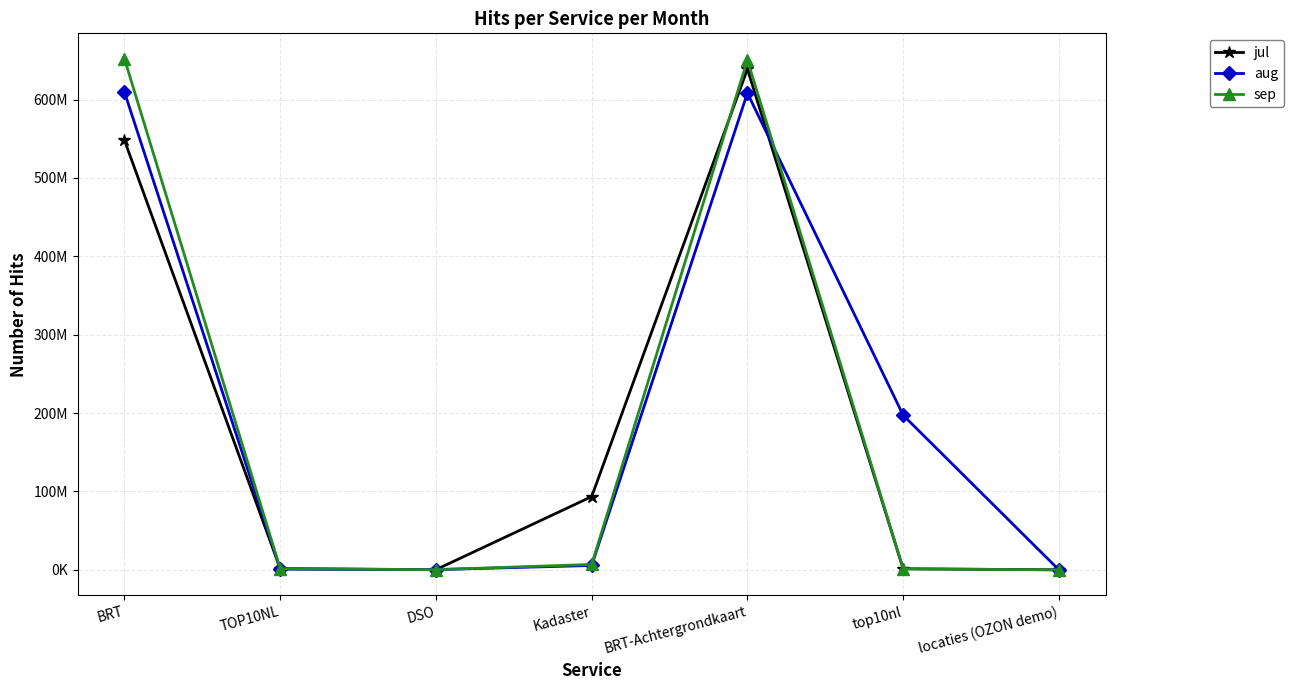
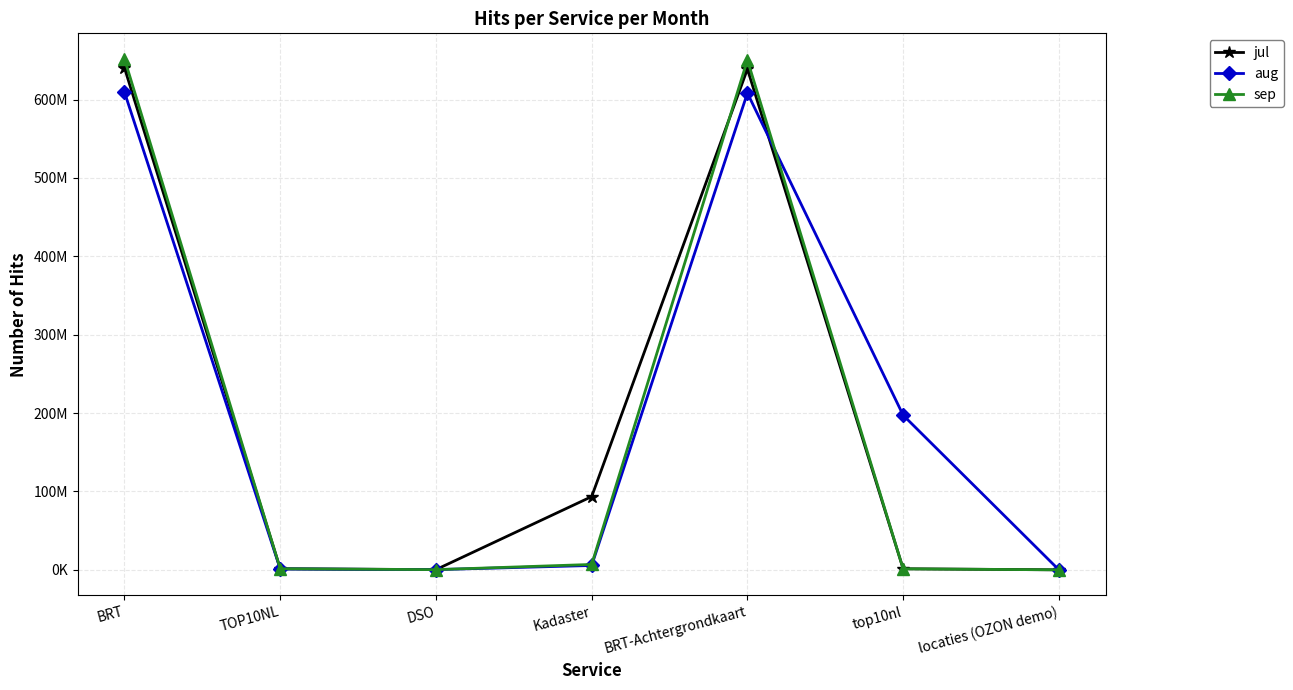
jul, BRT: 550000000 -> 640000000
